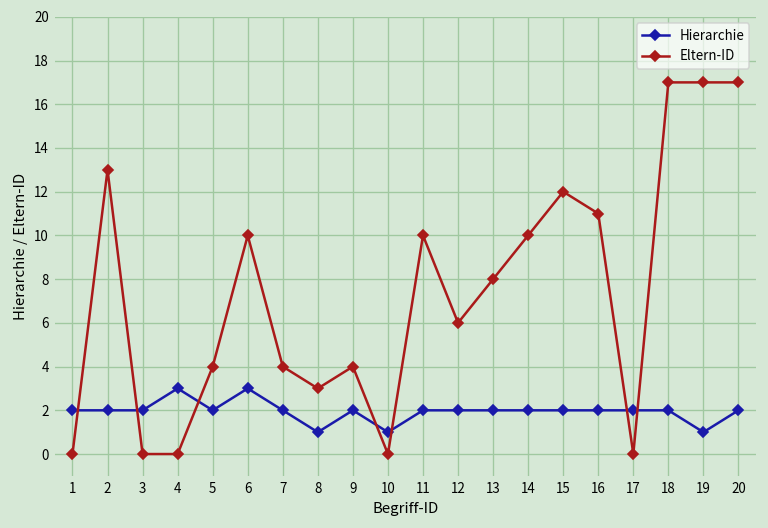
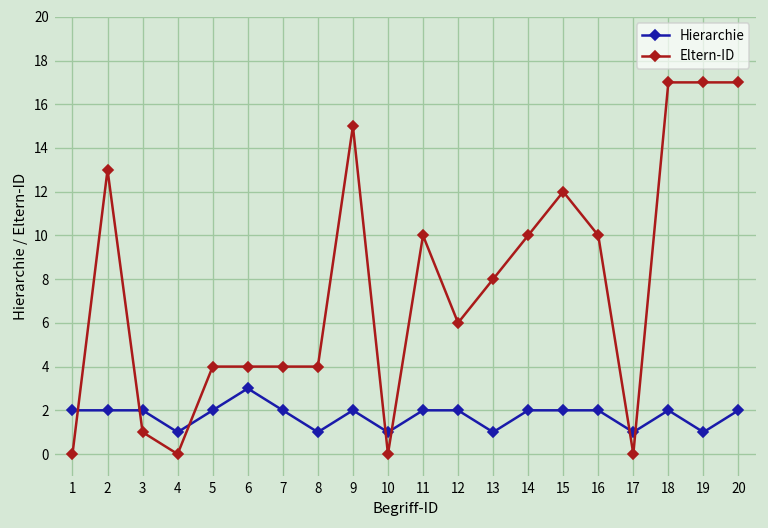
Eltern-ID, 3: 0 -> 1
Hierarchie, 4: 3 -> 1
Eltern-ID, 6: 10 -> 4
Eltern-ID, 8: 3 -> 4
Eltern-ID, 9: 4 -> 15
Hierarchie, 13: 2 -> 1
Eltern-ID, 16: 11 -> 10
Hierarchie, 17: 2 -> 1
